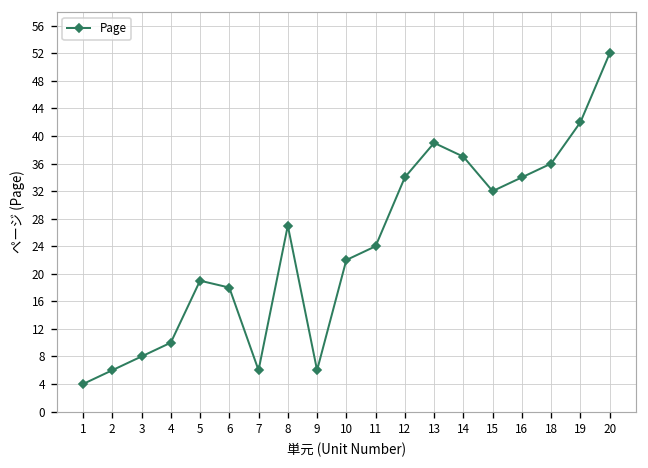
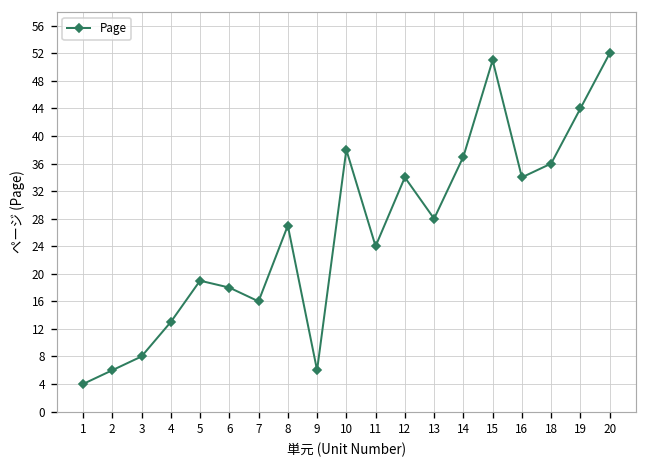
4: 10 -> 13
7: 6 -> 16
10: 22 -> 38
13: 39 -> 28
15: 32 -> 51
19: 42 -> 44
